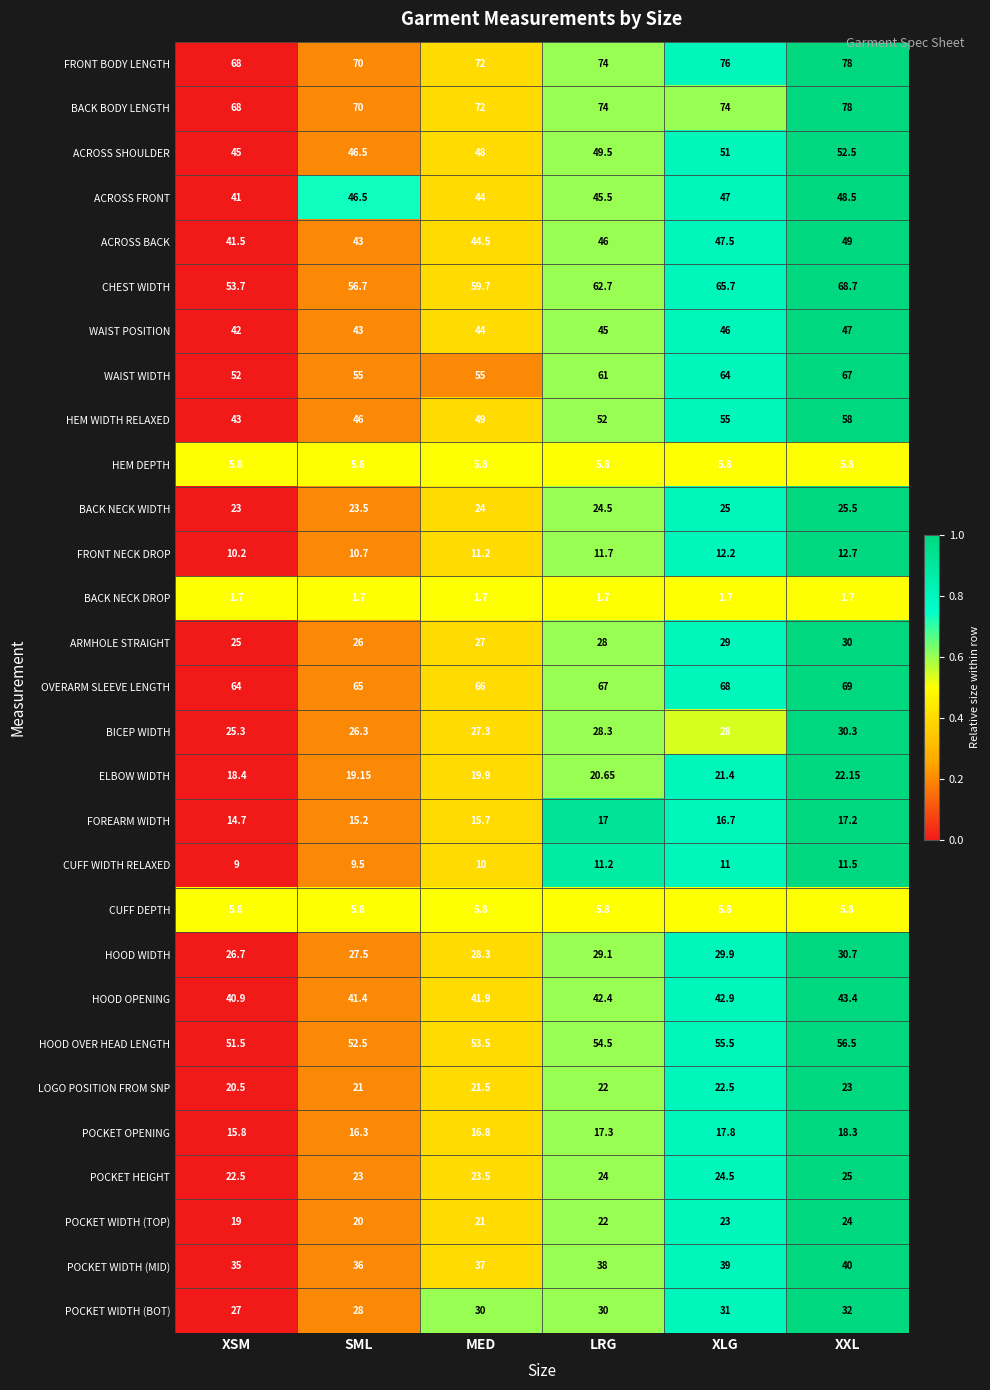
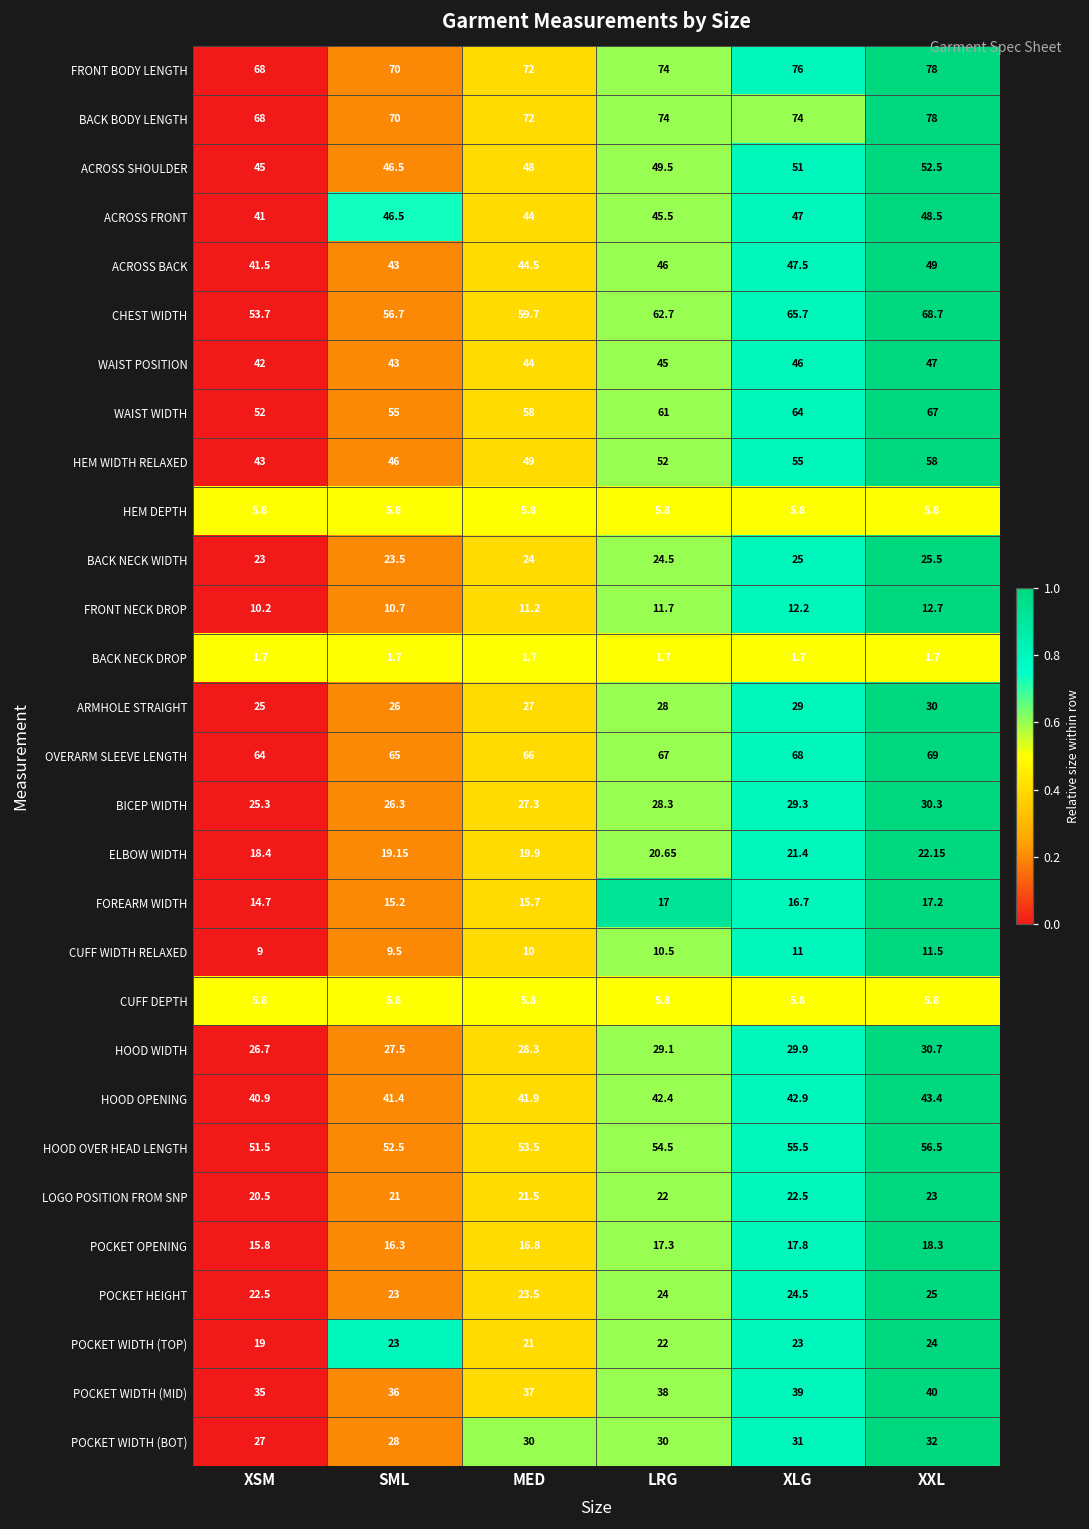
WAIST WIDTH, MED: 55 -> 58
BICEP WIDTH, XLG: 28 -> 29.3
CUFF WIDTH RELAXED, LRG: 11.2 -> 10.5
POCKET WIDTH (TOP), SML: 20 -> 23
